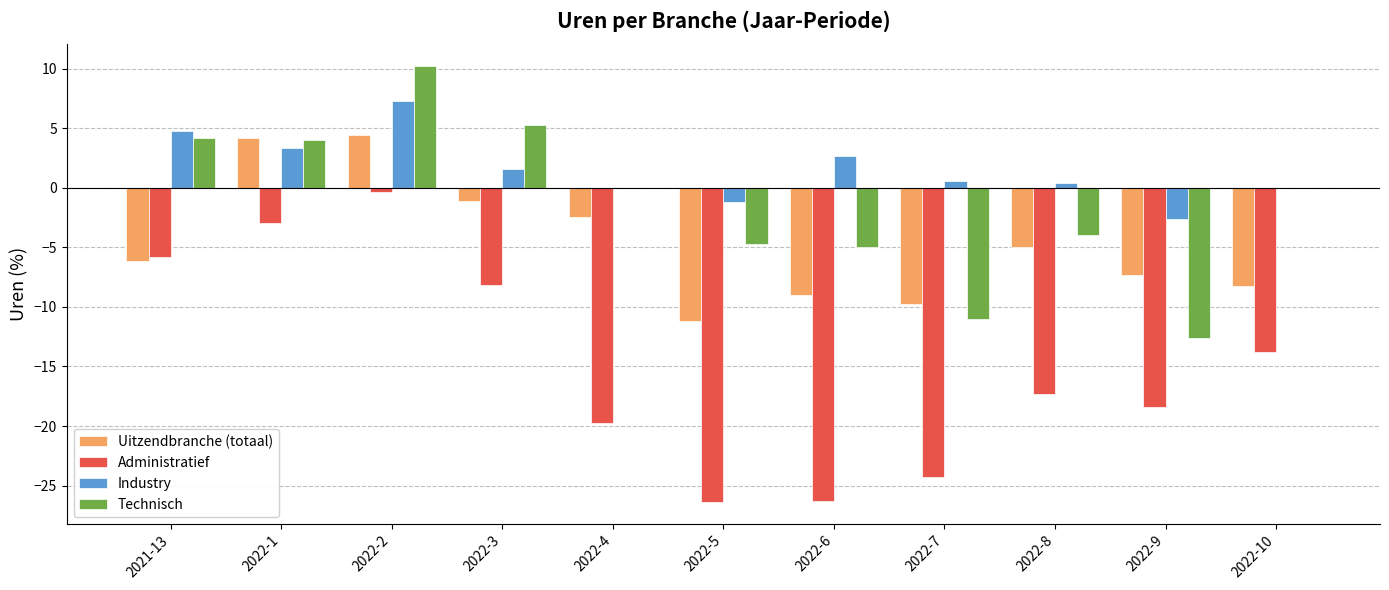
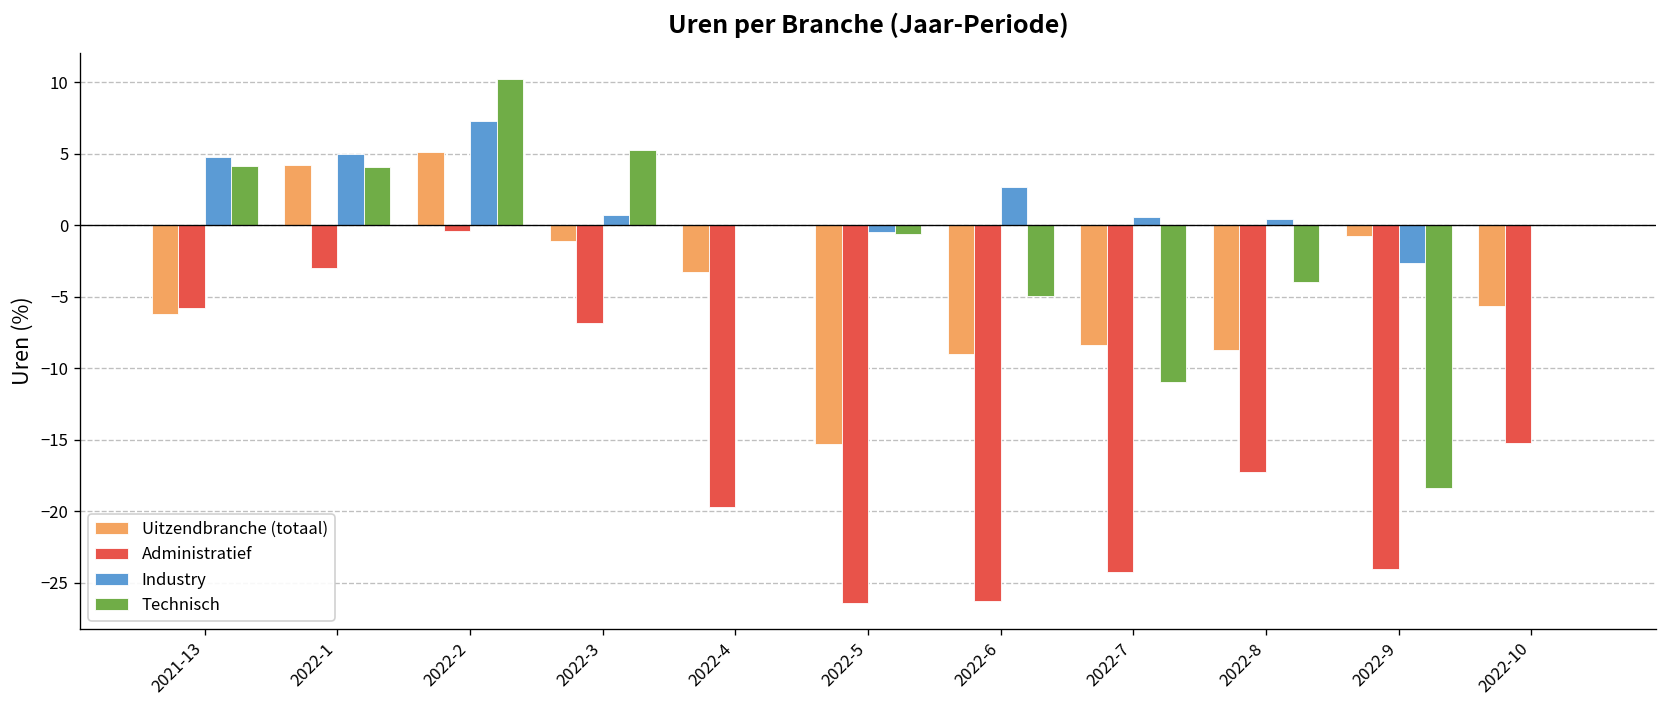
Industry, 2022-1: 3.3 -> 5.0
Uitzendbranche (totaal), 2022-2: 4.5 -> 5.2
Administratief, 2022-3: -8.2 -> -6.8
Industry, 2022-3: 1.6 -> 0.7
Uitzendbranche (totaal), 2022-4: -2.5 -> -3.3
Uitzendbranche (totaal), 2022-5: -11.2 -> -15.3
Industry, 2022-5: -1.2 -> -0.4
Technisch, 2022-5: -4.7 -> -0.6
Uitzendbranche (totaal), 2022-7: -9.8 -> -8.3
Uitzendbranche (totaal), 2022-8: -5.0 -> -8.7
Uitzendbranche (totaal), 2022-9: -7.3 -> -0.8
Administratief, 2022-9: -18.4 -> -24.0
Technisch, 2022-9: -12.6 -> -18.4
Uitzendbranche (totaal), 2022-10: -8.3 -> -5.7
Administratief, 2022-10: -13.8 -> -15.2
